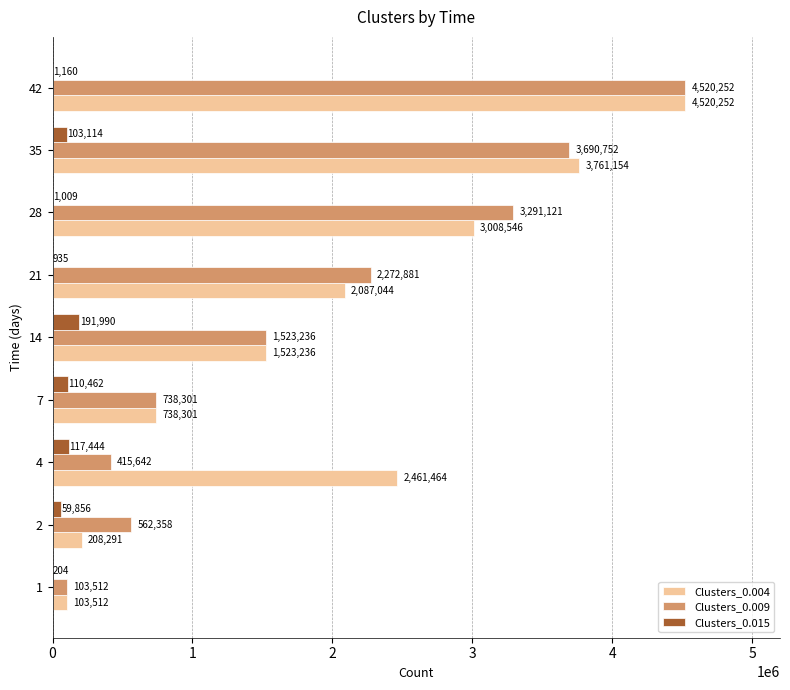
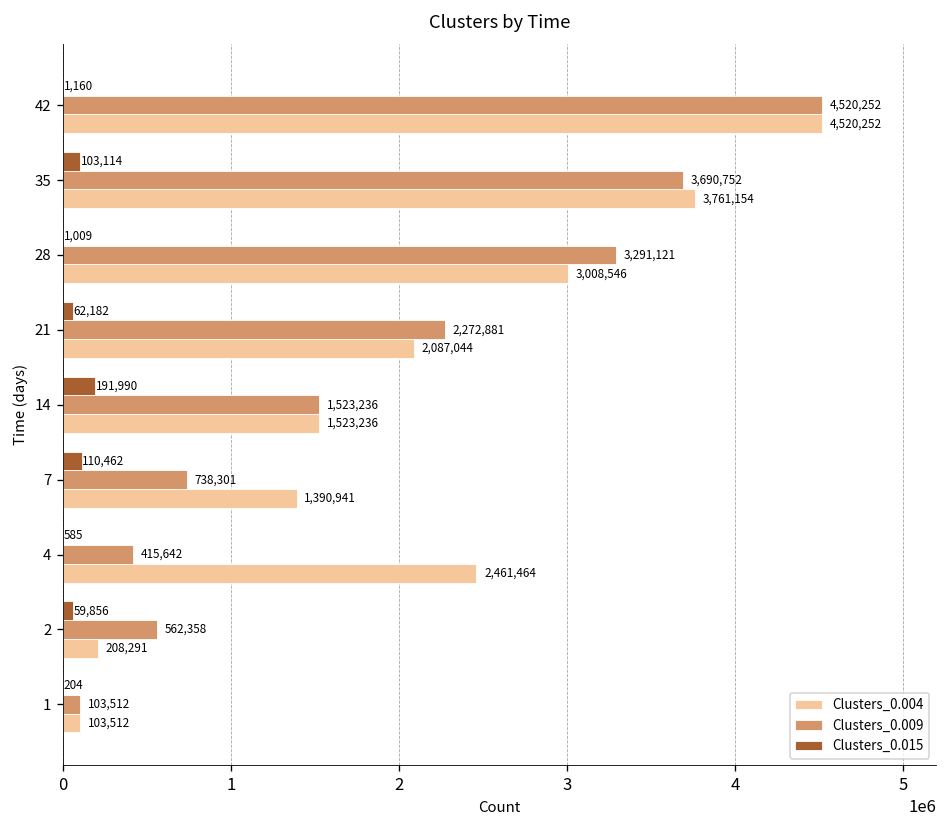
Clusters_0.015, 21: 935 -> 62,182
Clusters_0.004, 7: 738,301 -> 1,390,941
Clusters_0.015, 4: 117,444 -> 585
